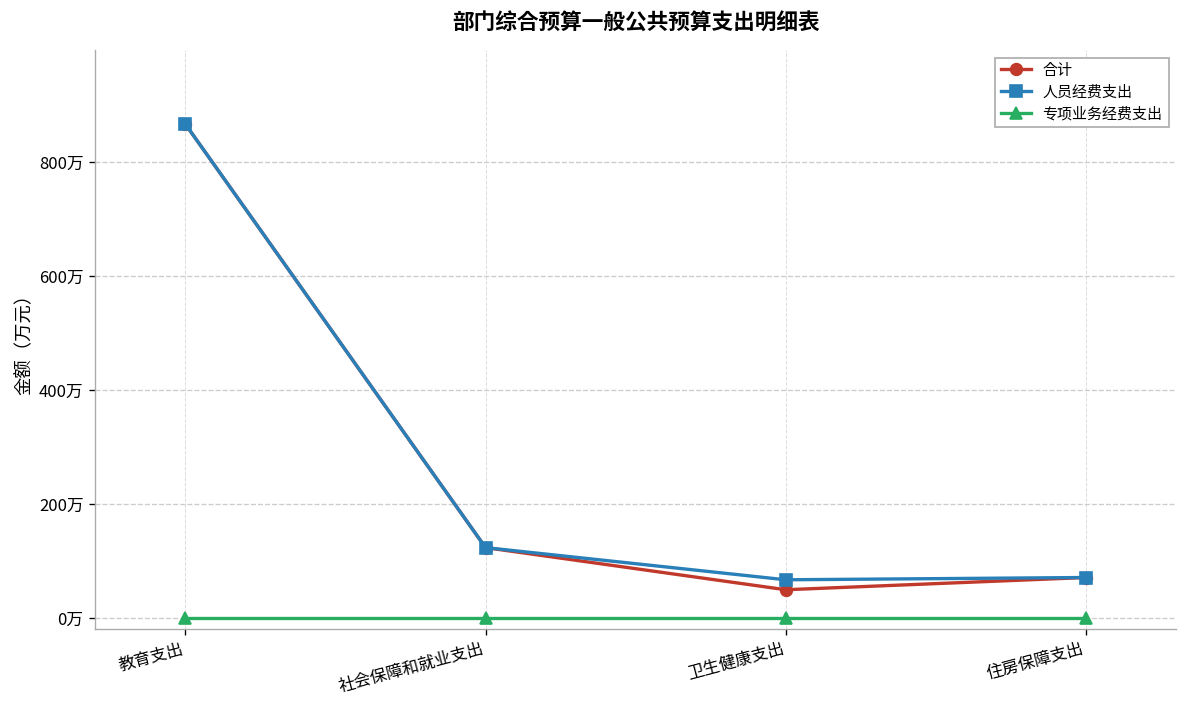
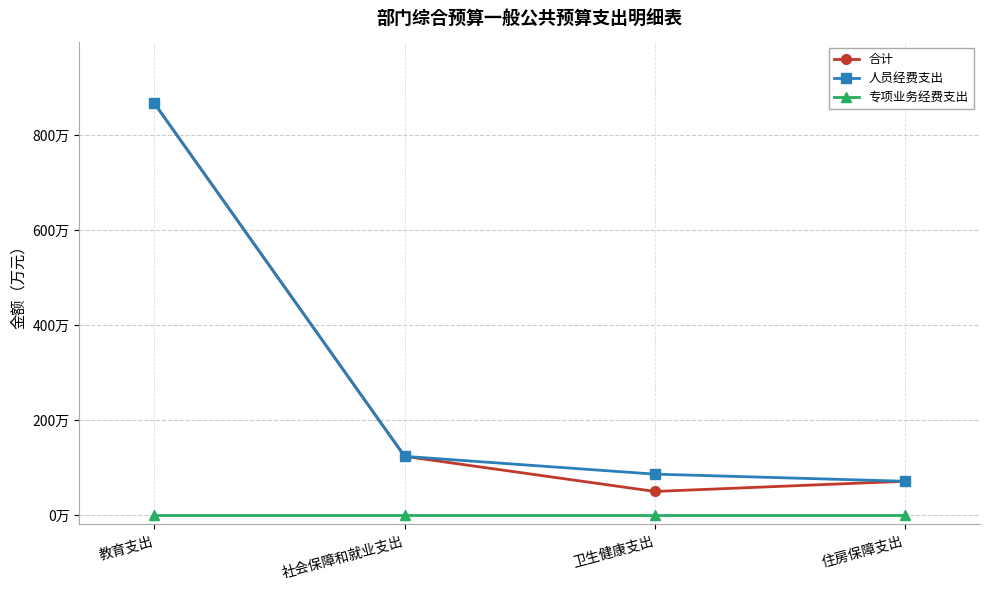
人员经费支出, 卫生健康支出: 70万 -> 90万
